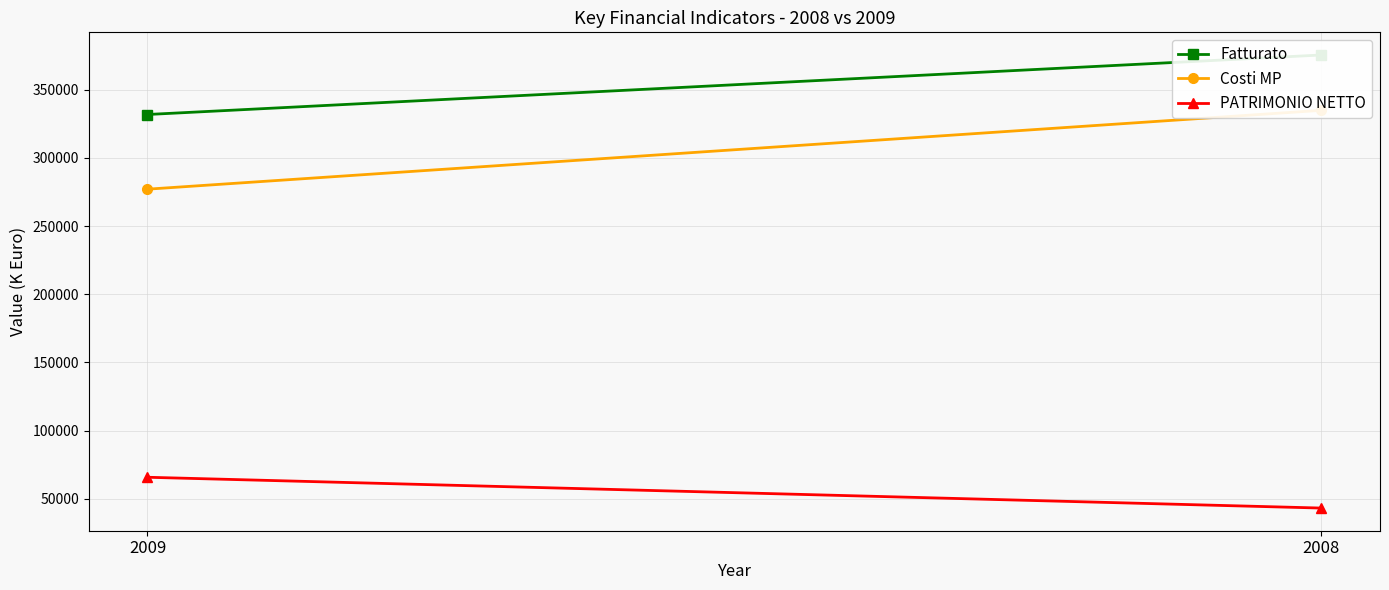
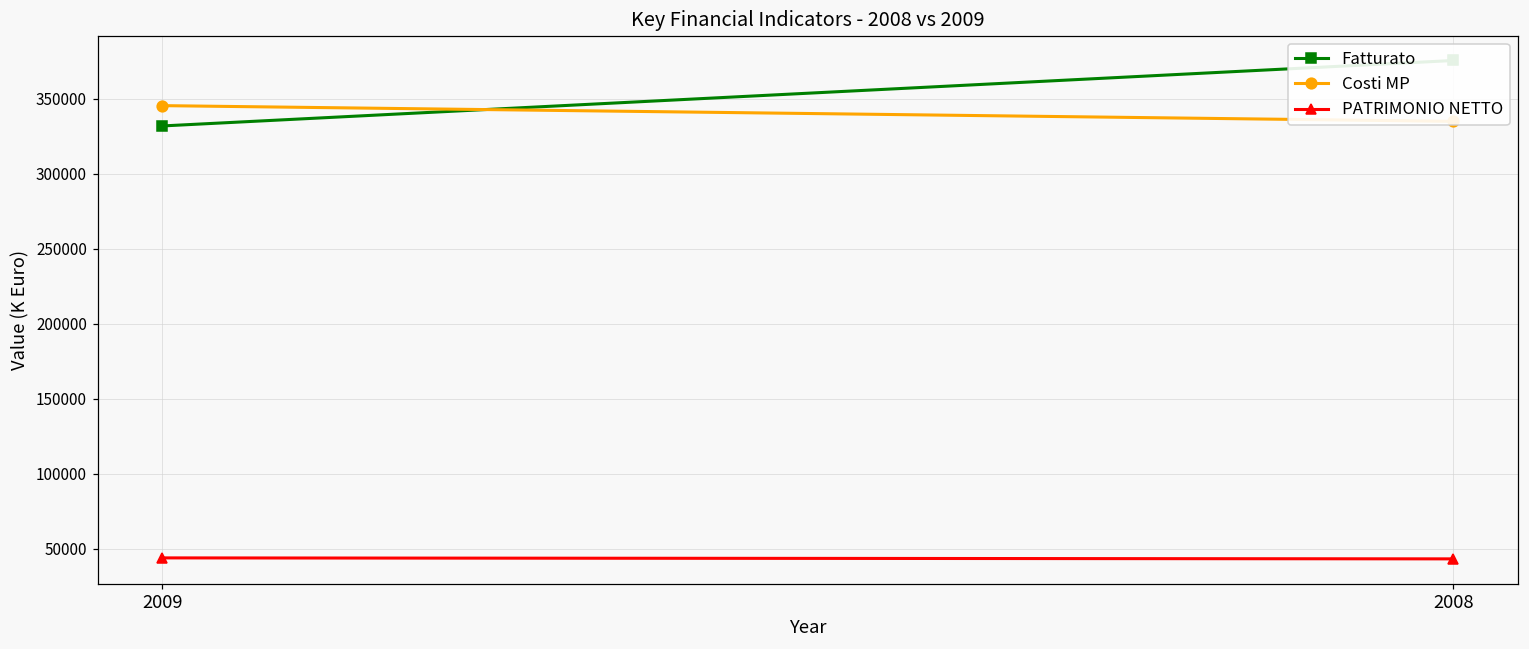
Costi MP, 2009: 277000 -> 345000
PATRIMONIO NETTO, 2009: 66000 -> 44000
